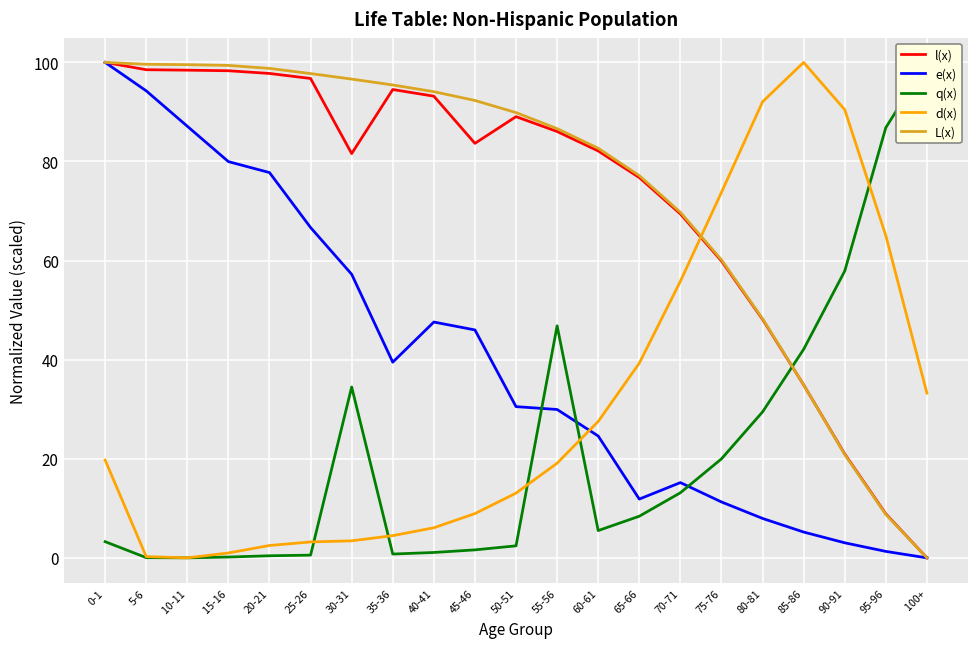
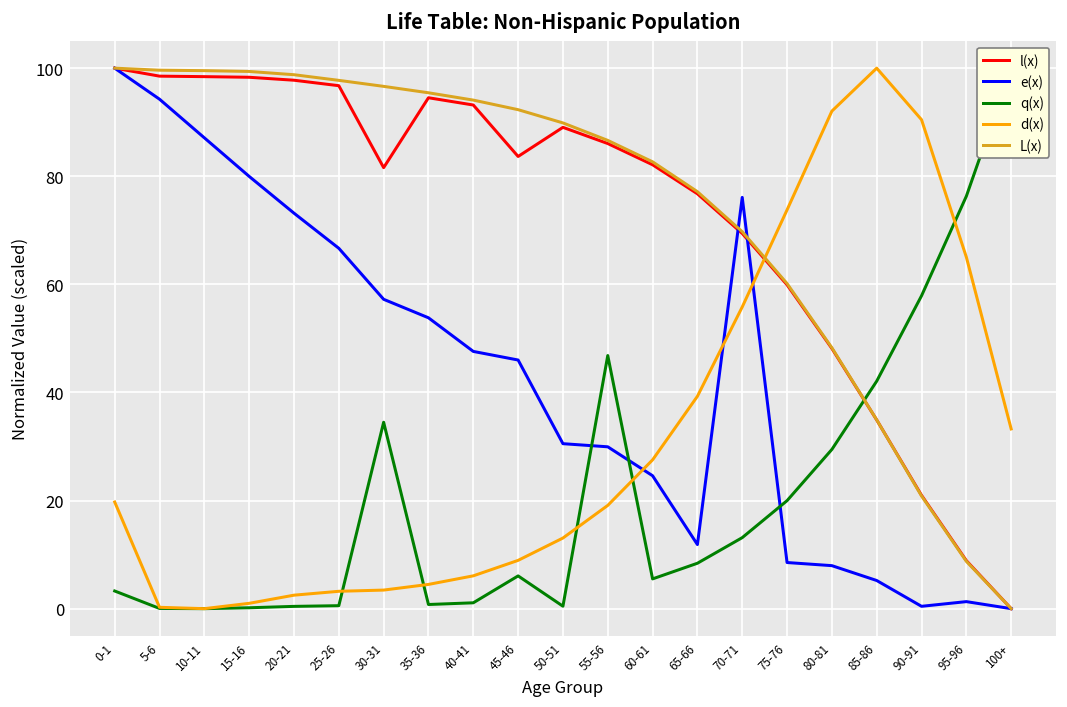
e(x), 20-21: 78 -> 73
e(x), 35-36: 39 -> 54
q(x), 45-46: 2 -> 6
q(x), 50-51: 2 -> 0
e(x), 70-71: 15 -> 76
e(x), 75-76: 11 -> 9
e(x), 90-91: 3 -> 0
q(x), 95-96: 87 -> 76
